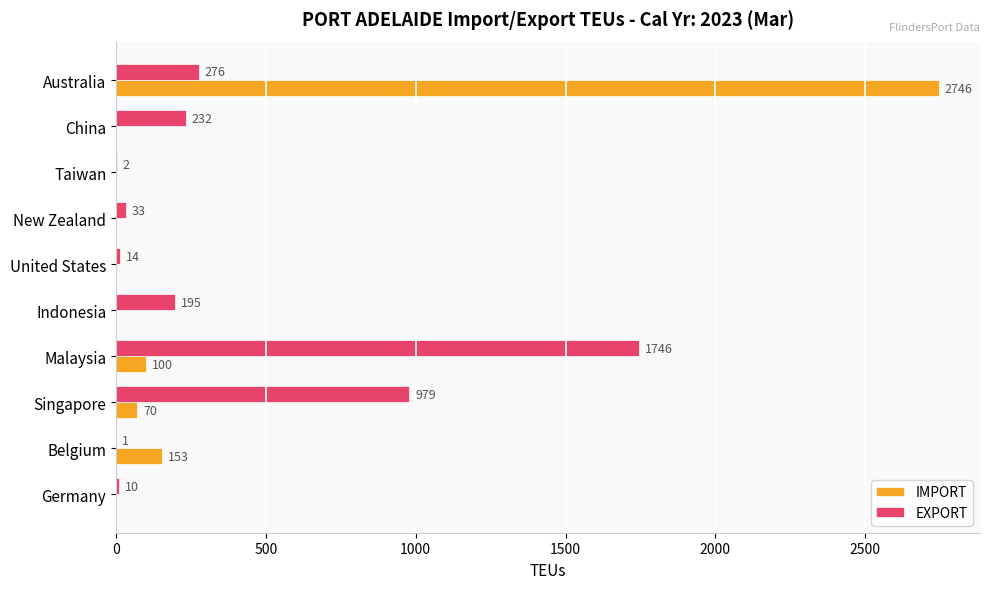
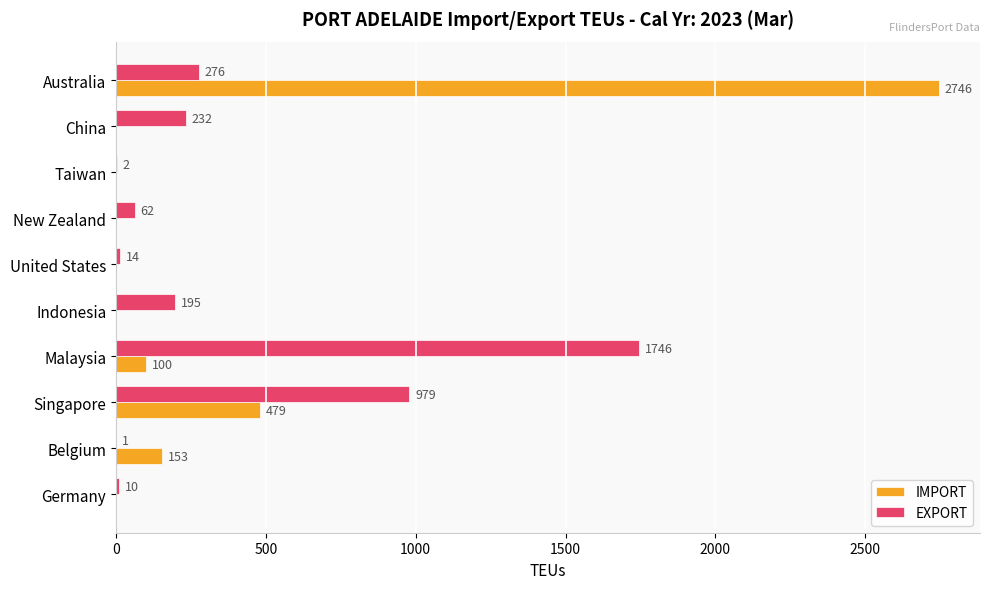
EXPORT, New Zealand: 33 -> 62
IMPORT, Singapore: 70 -> 479
